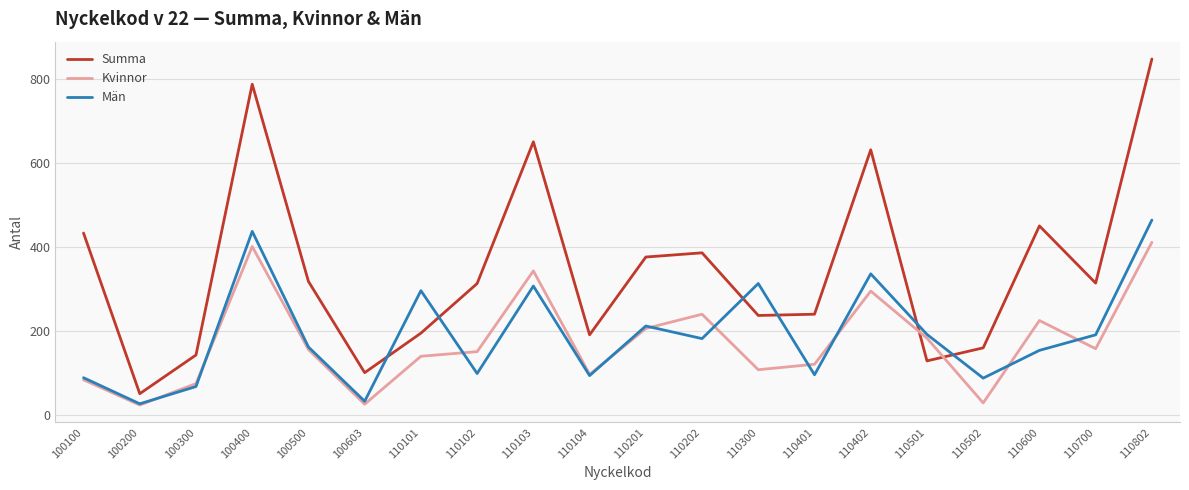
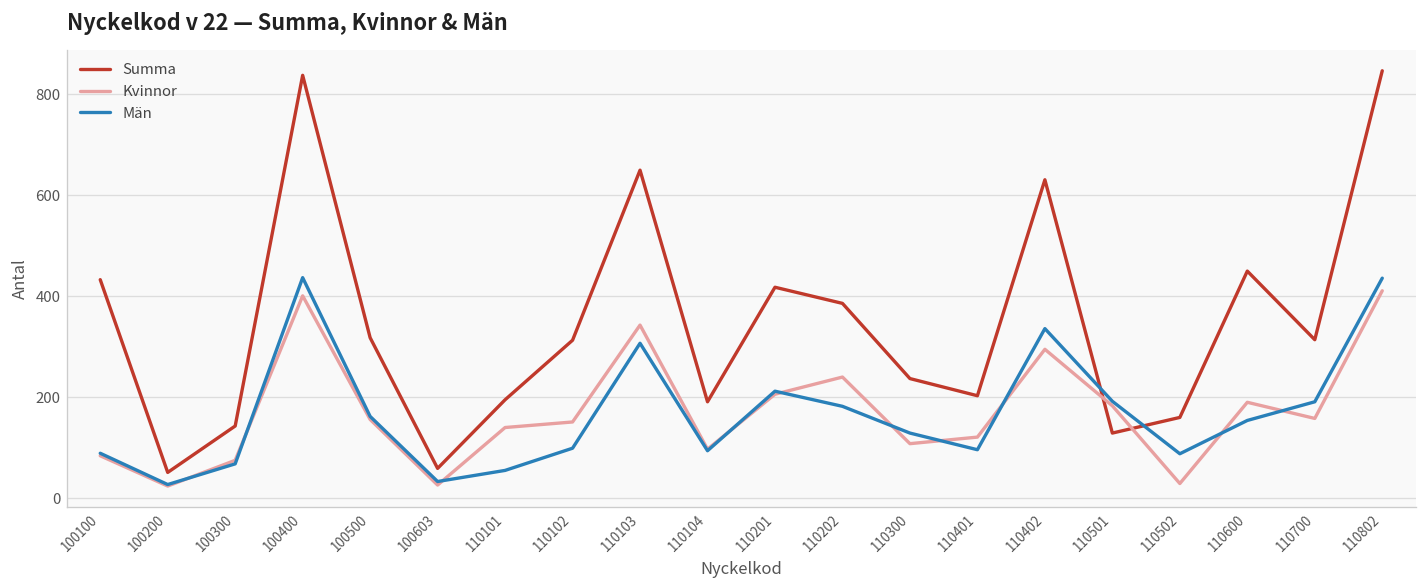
Summa, 100400: 790 -> 840
Summa, 100603: 100 -> 60
Män, 110101: 300 -> 60
Summa, 110201: 380 -> 420
Män, 110300: 310 -> 130
Summa, 110401: 240 -> 200
Kvinnor, 110600: 230 -> 190
Män, 110802: 460 -> 440
